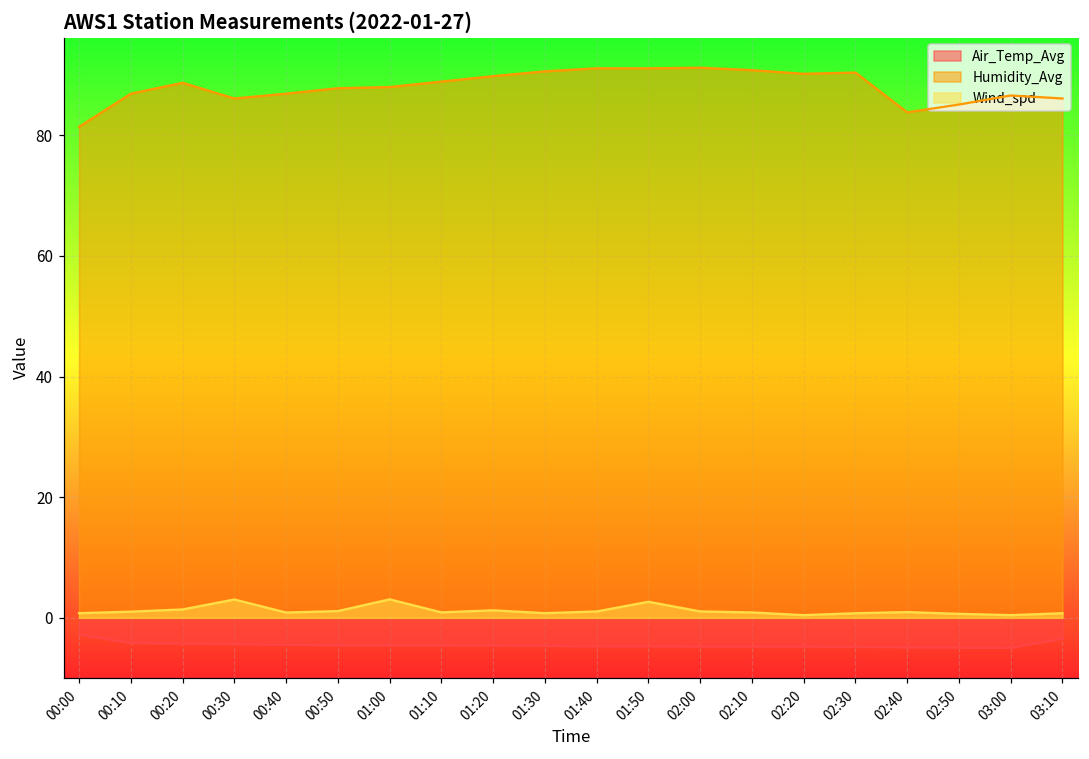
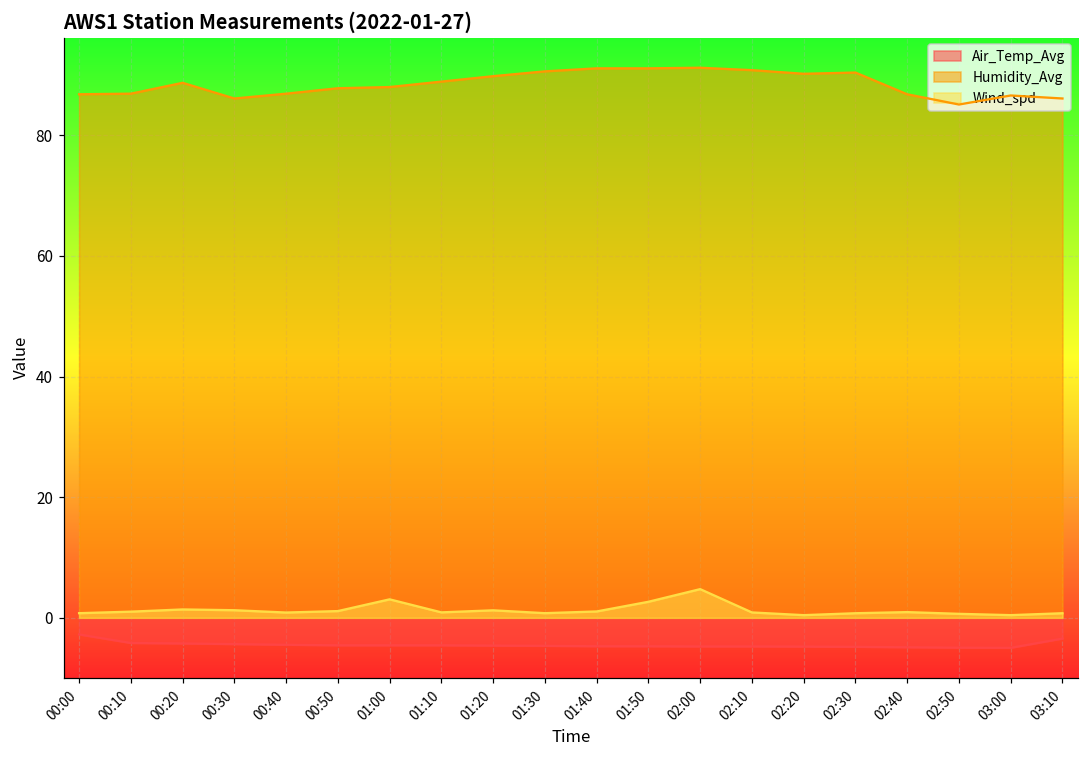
Humidity_Avg, 00:00: 81 -> 87
Wind_spd, 00:30: 3 -> 1
Wind_spd, 02:00: 1 -> 5
Humidity_Avg, 02:40: 84 -> 87
